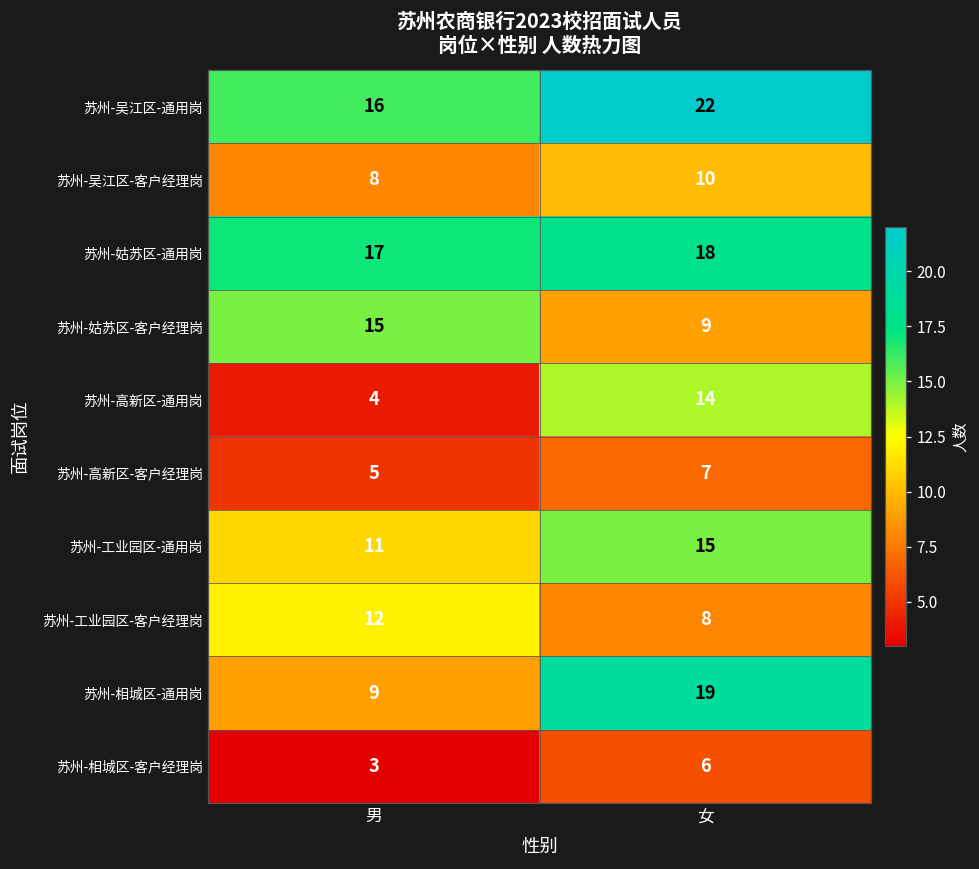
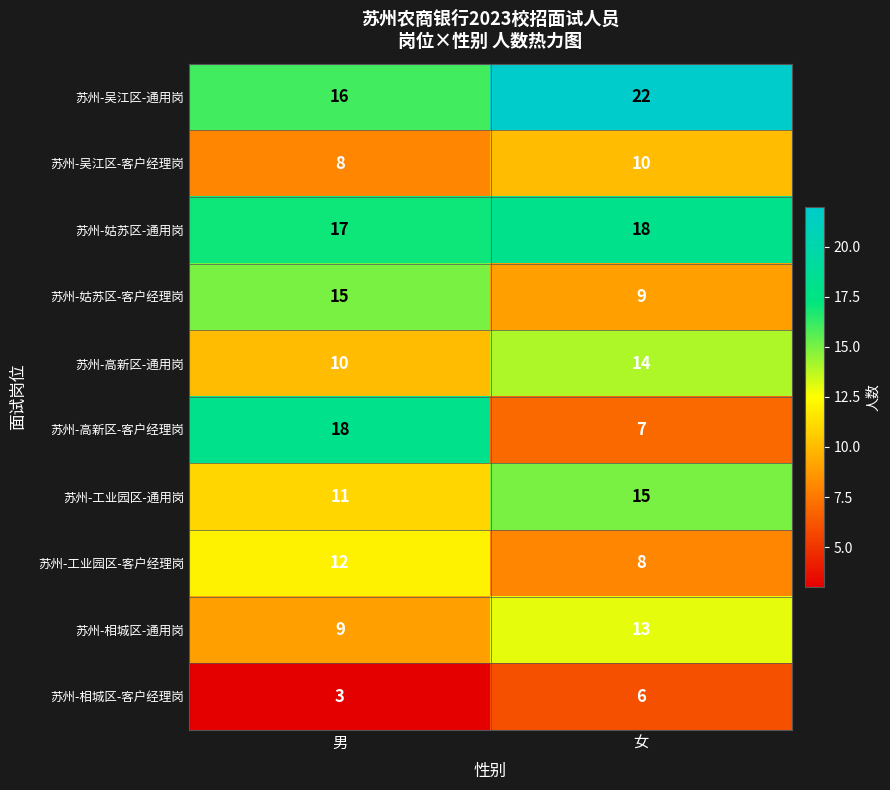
苏州-高新区-通用岗, 男: 4 -> 10
苏州-高新区-客户经理岗, 男: 5 -> 18
苏州-相城区-通用岗, 女: 19 -> 13
